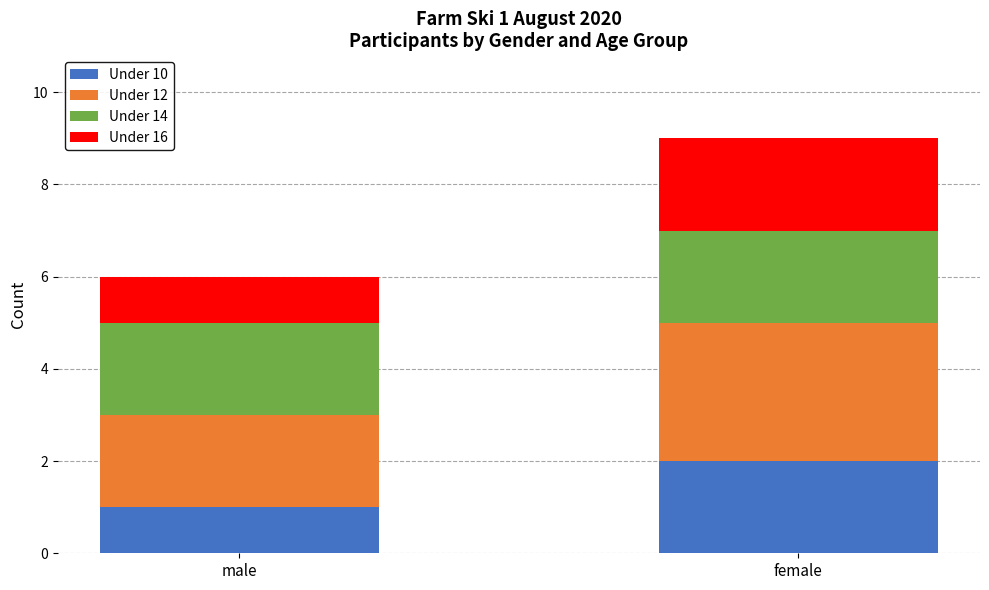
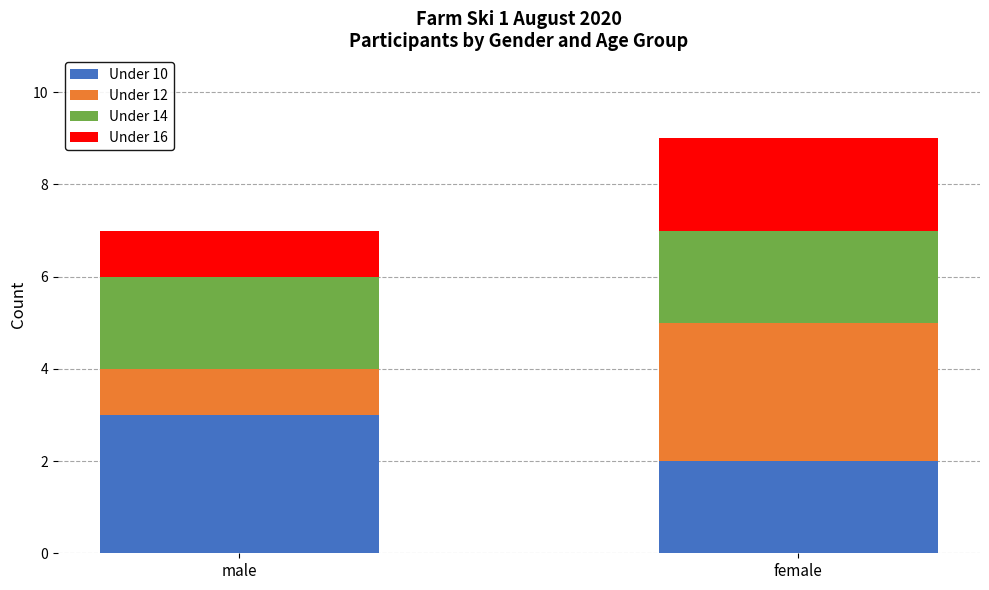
Under 10, male: 1 -> 3
Under 12, male: 2 -> 1
